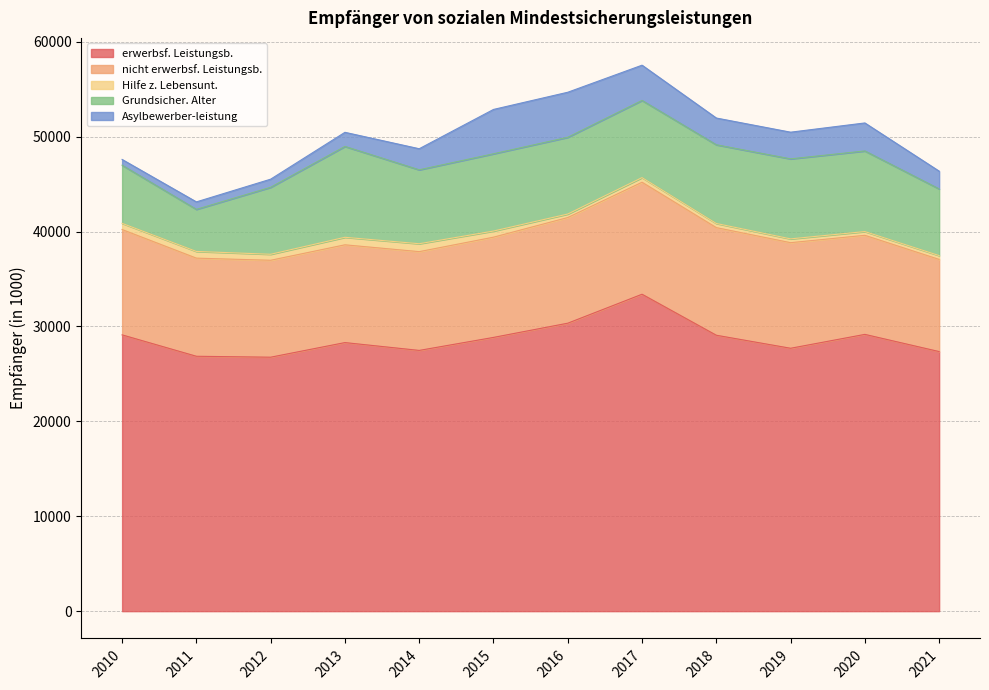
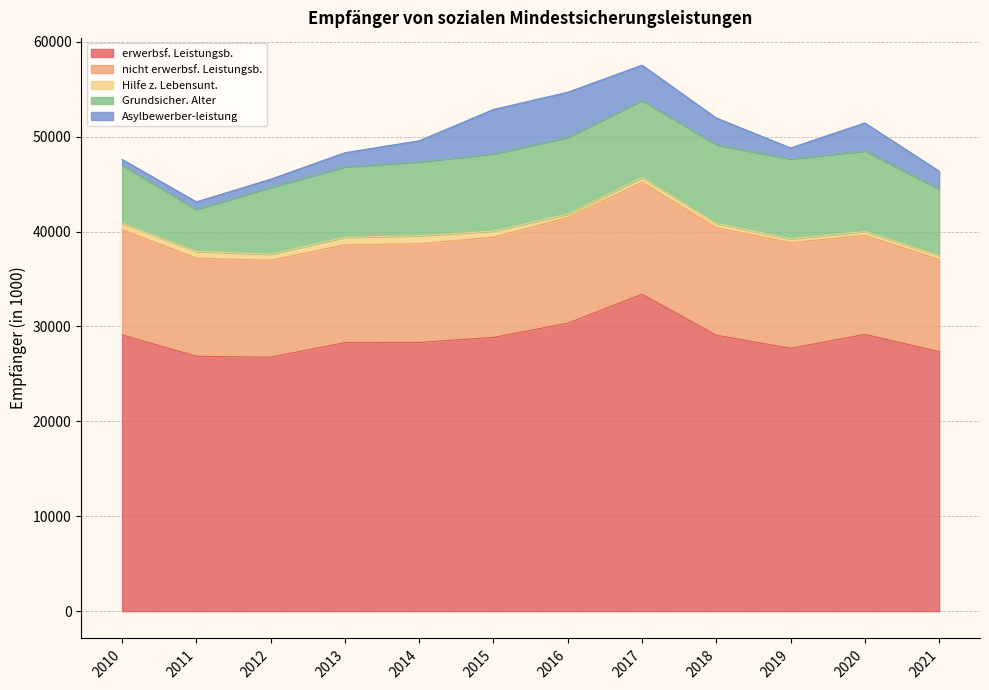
Grundsicher. Alter, 2013: 10000 -> 7000
erwerbsf. Leistungsb., 2014: 27000 -> 28000
Asylbewerber-leistung, 2019: 3000 -> 1000
